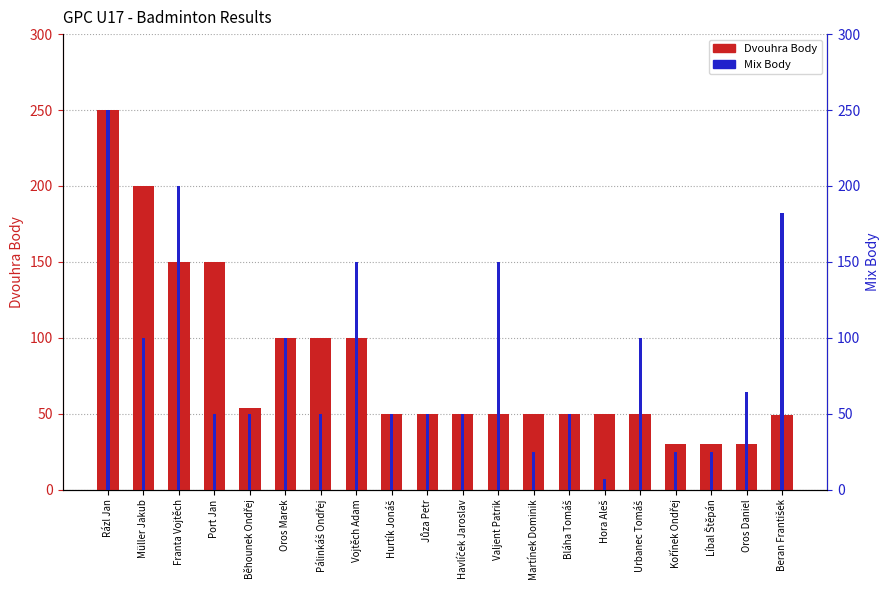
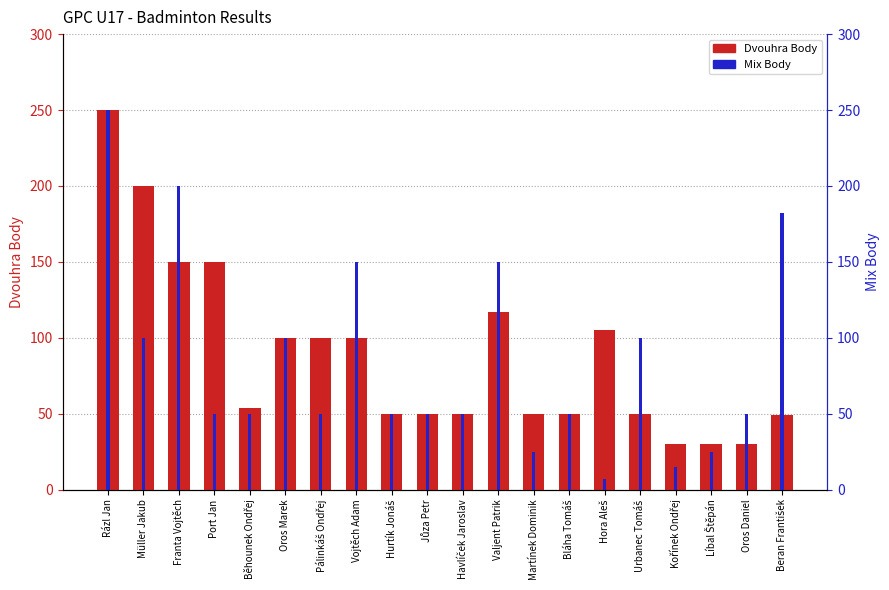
Dvouhra Body, Valjent Patrik: 50 -> 117
Dvouhra Body, Hora Aleš: 50 -> 105
Mix Body, Kořínek Ondřej: 25 -> 15
Mix Body, Oros Daniel: 64 -> 50
